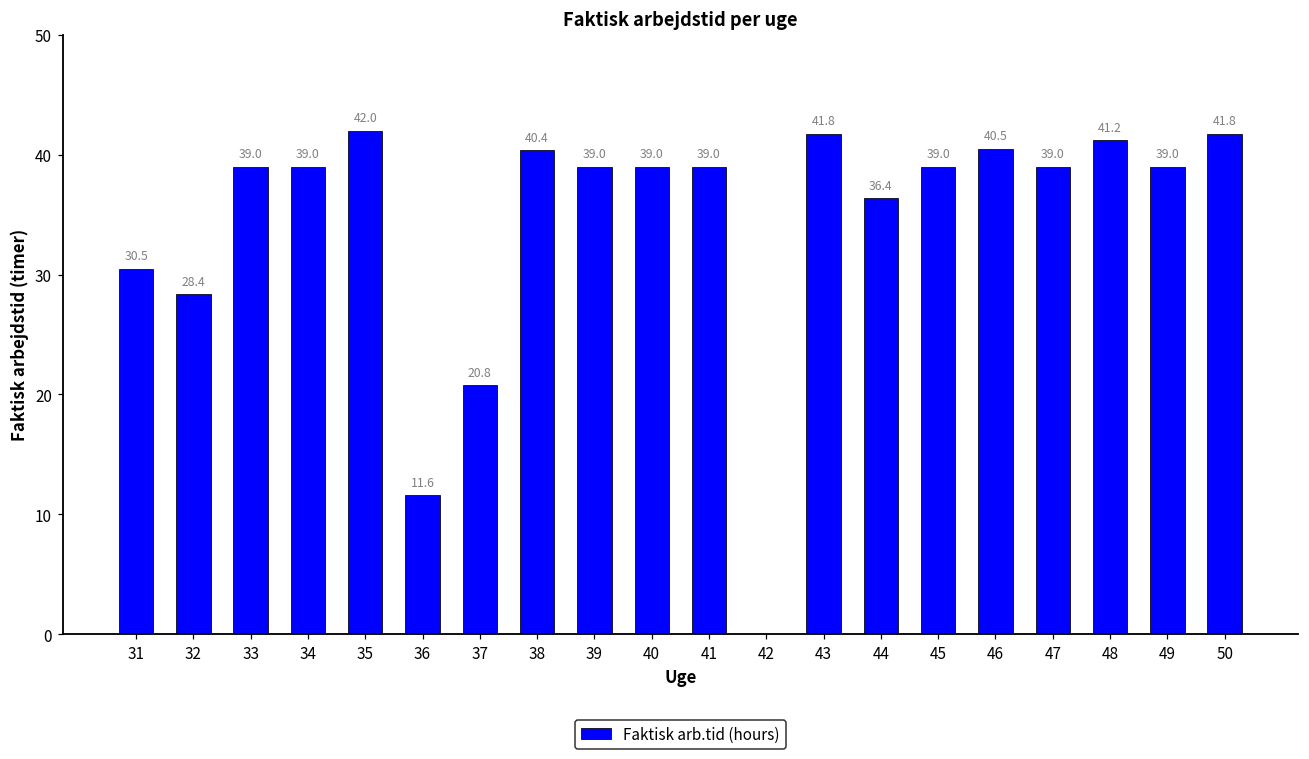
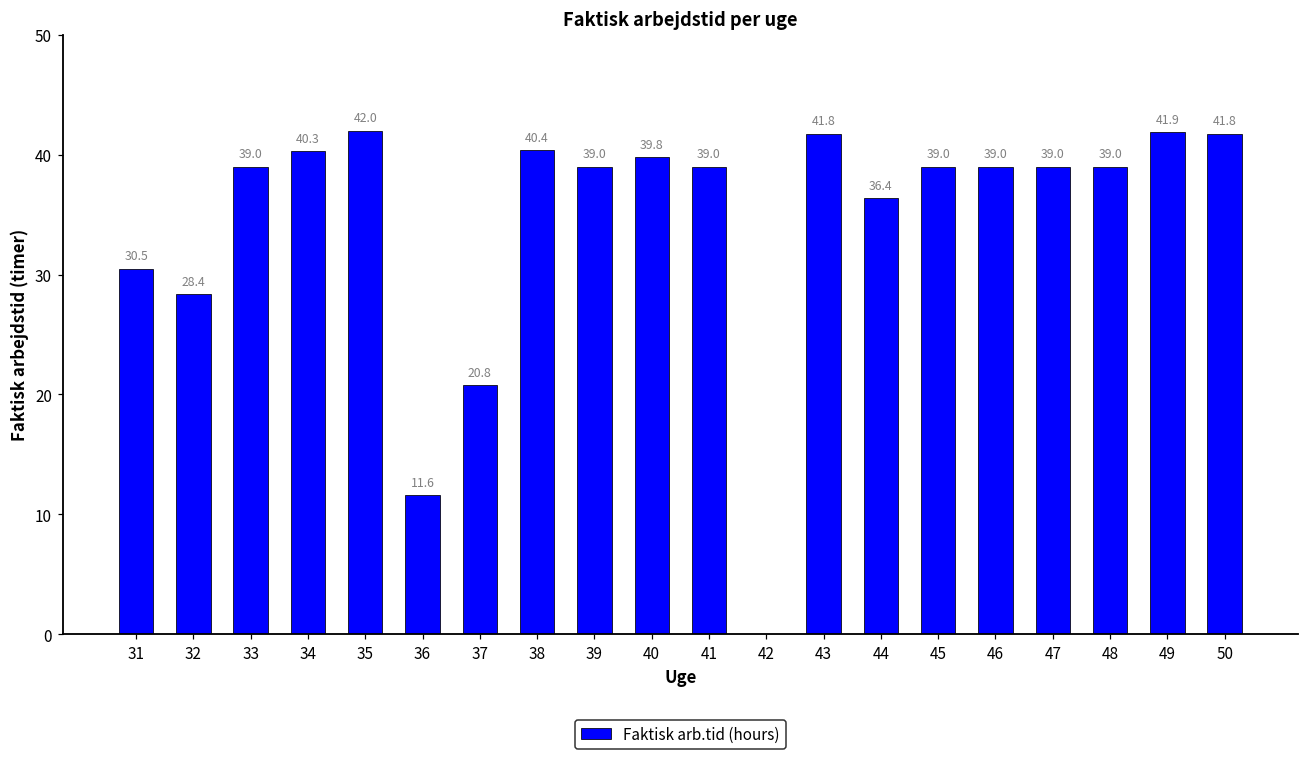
34: 39.0 -> 40.3
40: 39.0 -> 39.8
46: 40.5 -> 39.0
48: 41.2 -> 39.0
49: 39.0 -> 41.9
